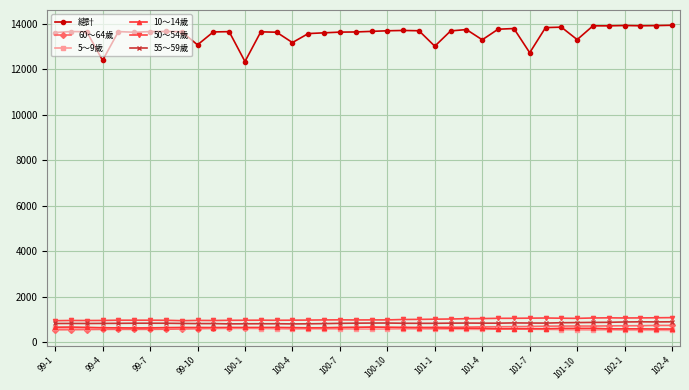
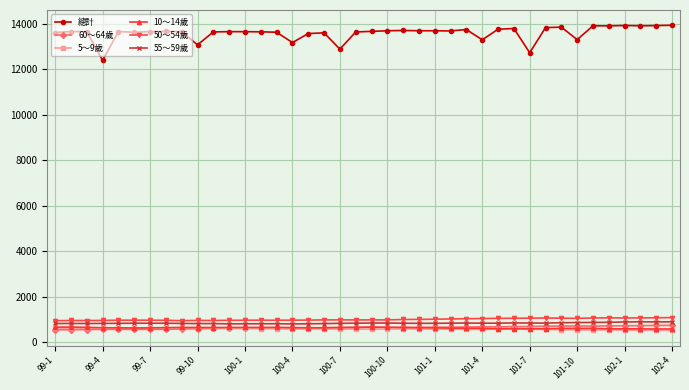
總計, 100-1: 12300 -> 13700
總計, 100-7: 13600 -> 12900
總計, 101-1: 13000 -> 13700
